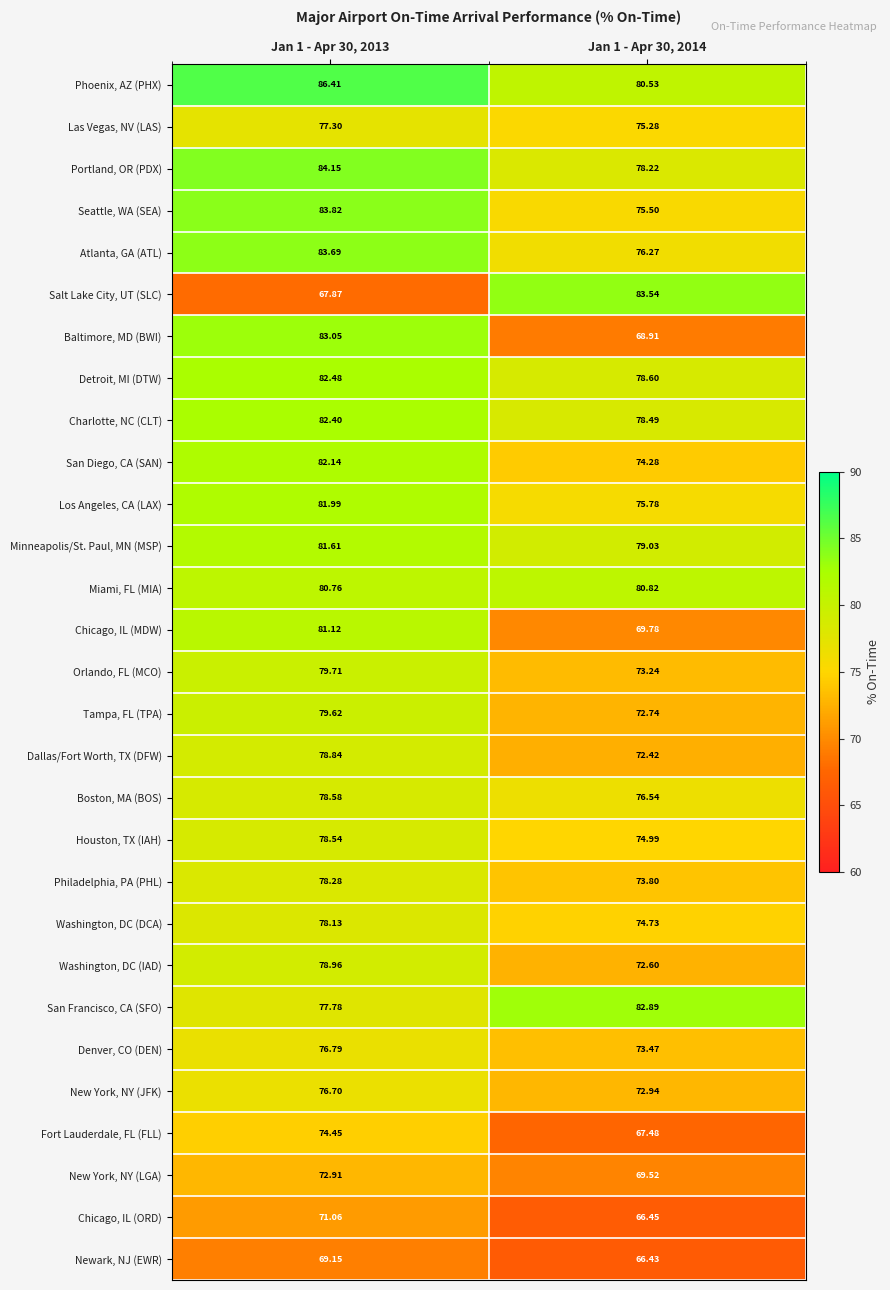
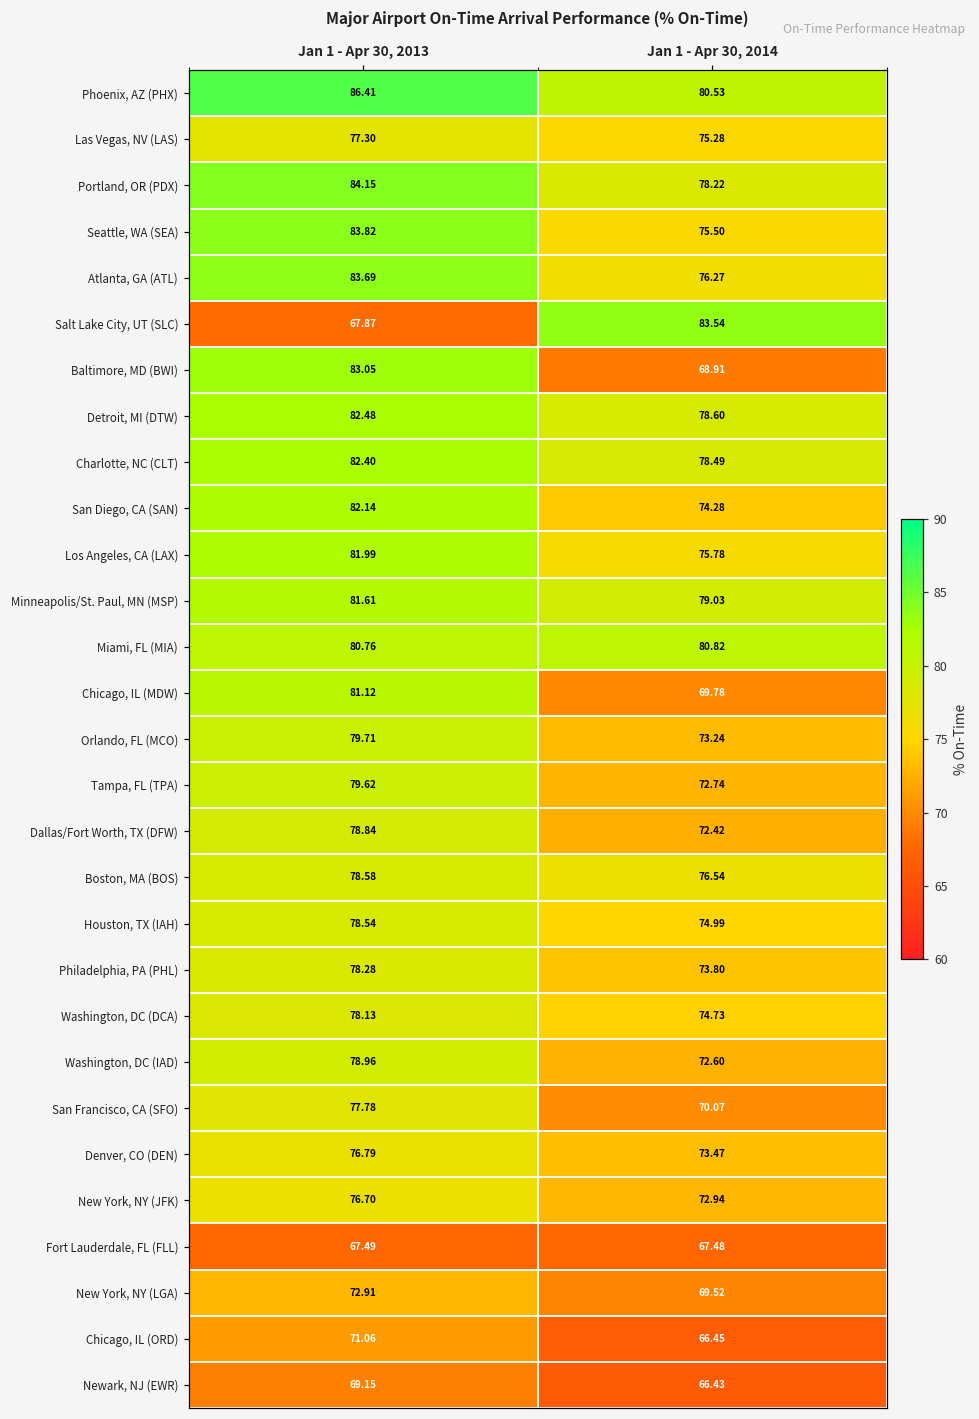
San Francisco, CA (SFO), Jan 1 - Apr 30, 2014: 82.89 -> 70.07
Fort Lauderdale, FL (FLL), Jan 1 - Apr 30, 2013: 74.45 -> 67.49
